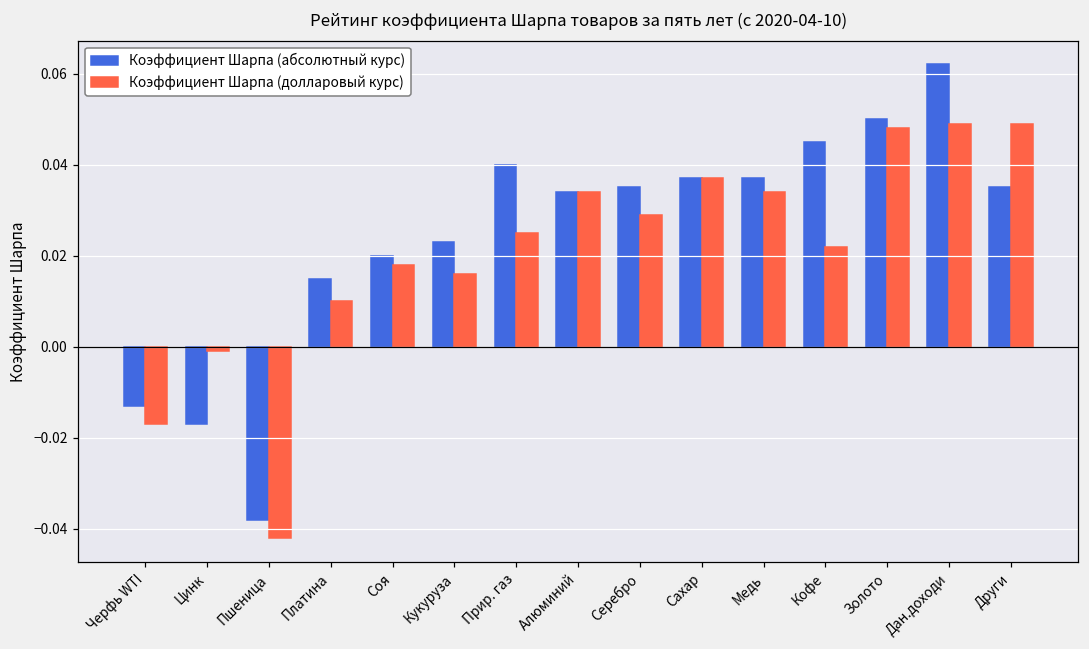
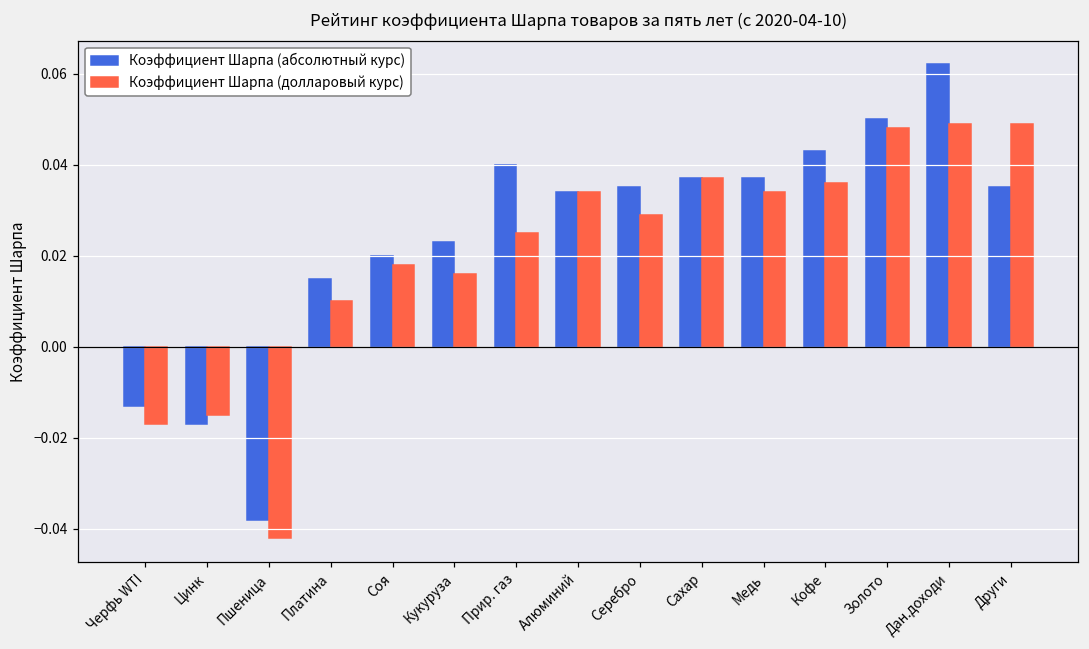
Коэффициент Шарпа (долларовый курс), Цинк: -0.001 -> -0.015
Коэффициент Шарпа (абсолютный курс), Кофе: 0.045 -> 0.043
Коэффициент Шарпа (долларовый курс), Кофе: 0.022 -> 0.036
